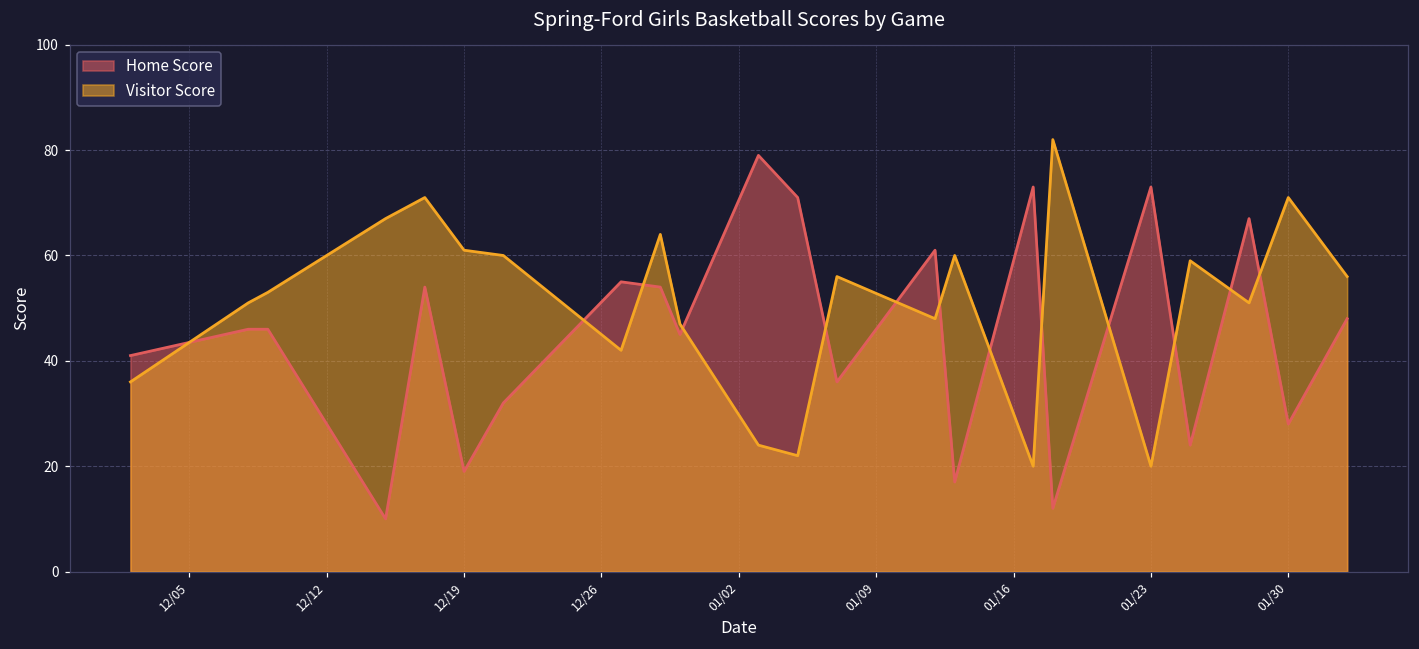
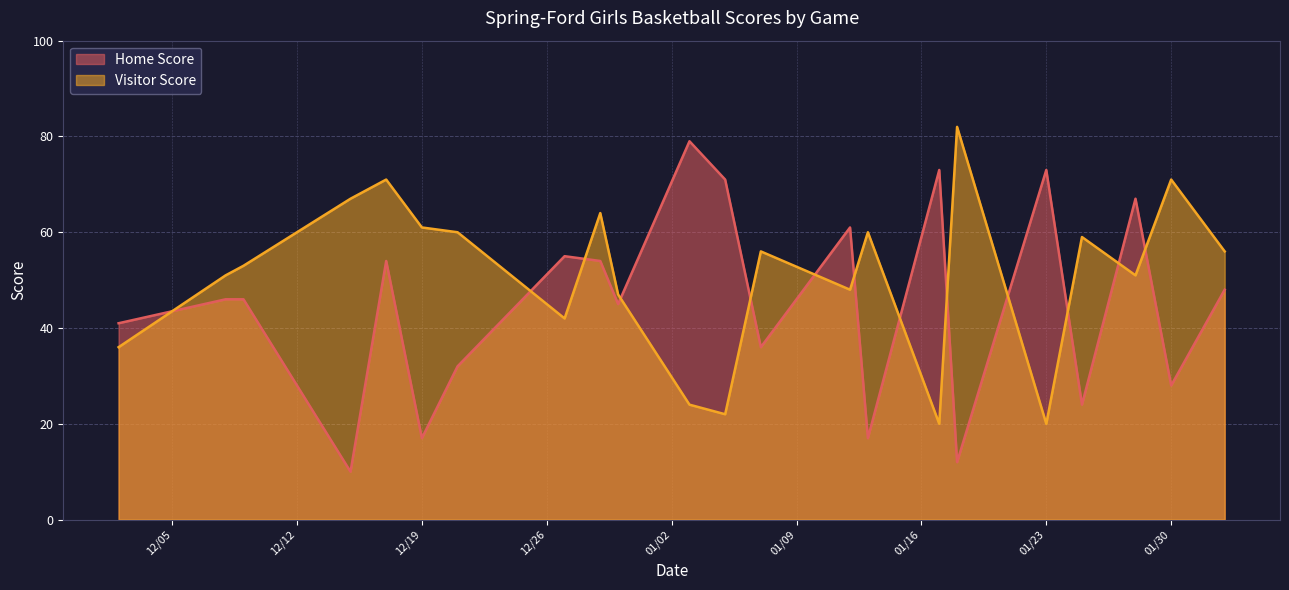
Home Score, 12/19: 19 -> 17
